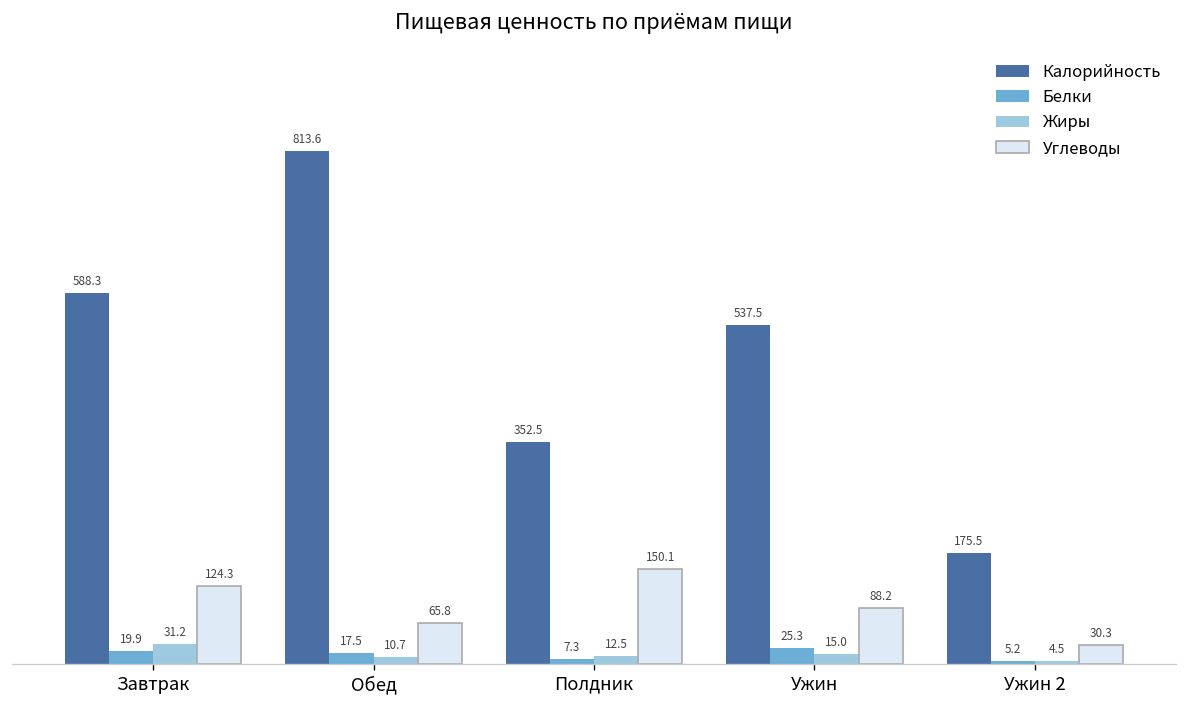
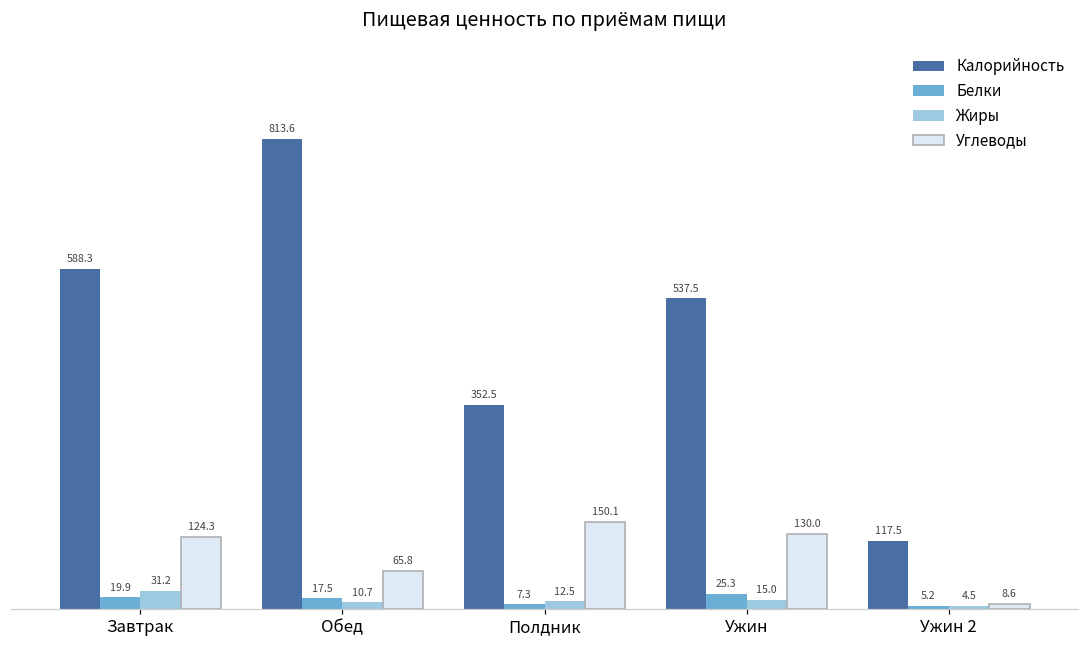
Углеводы, Ужин: 88.2 -> 130.0
Калорийность, Ужин 2: 175.5 -> 117.5
Углеводы, Ужин 2: 30.3 -> 8.6
